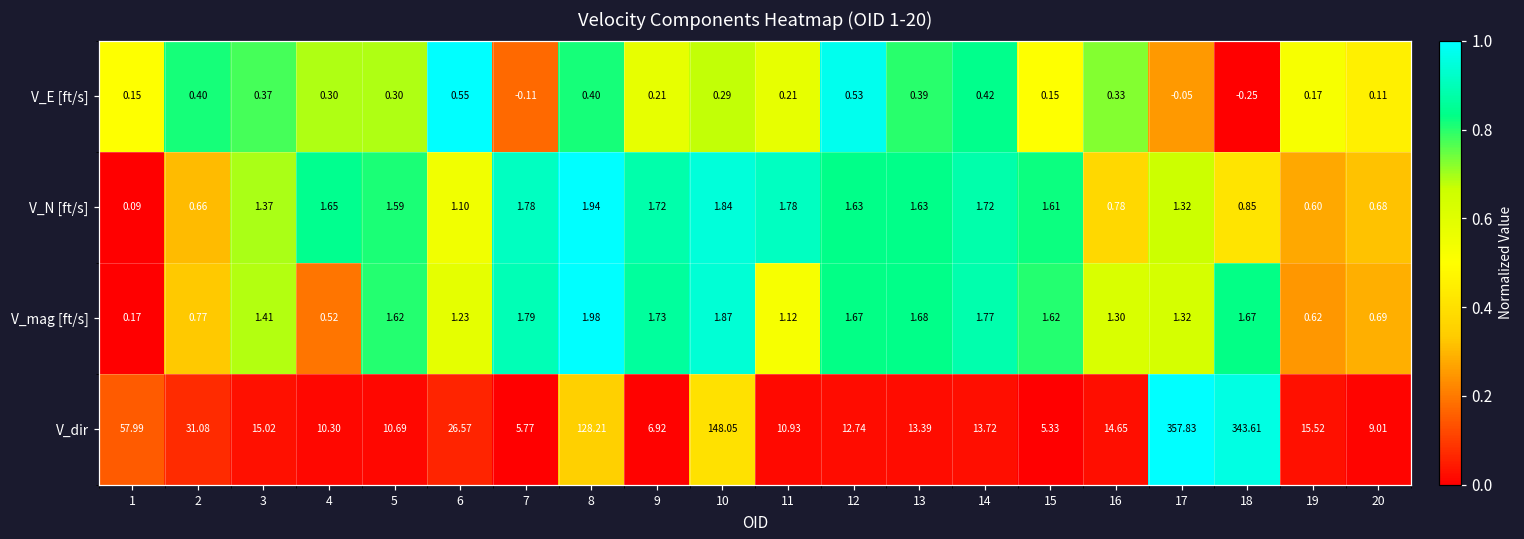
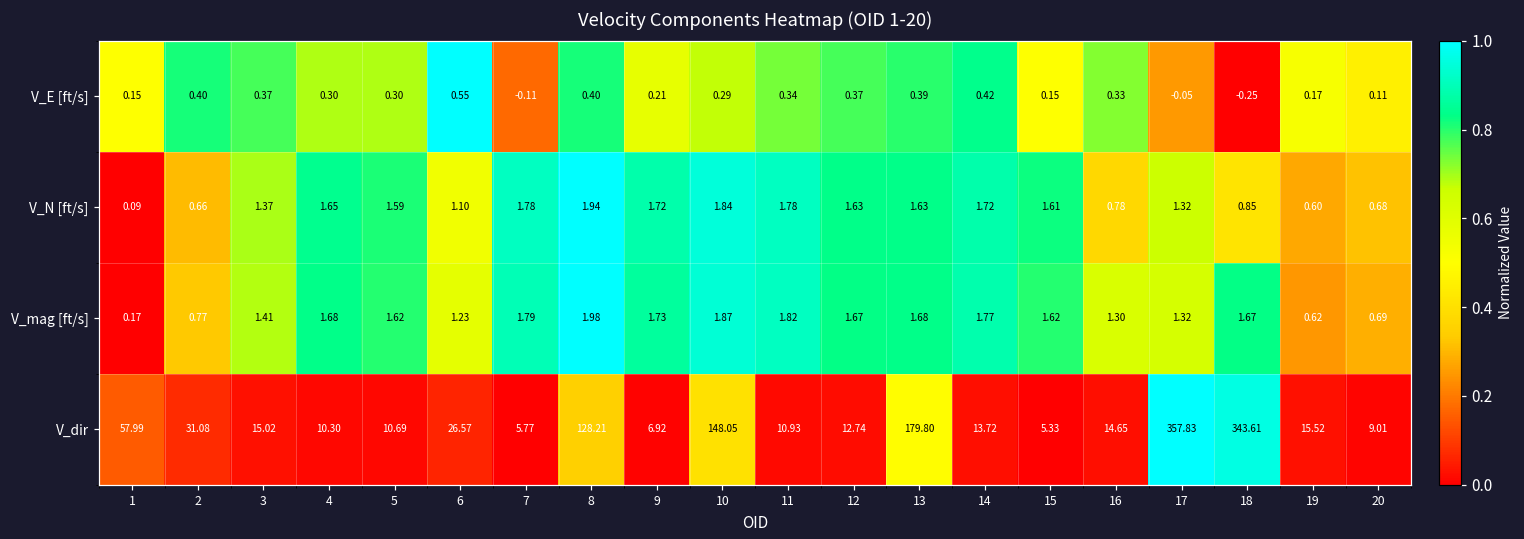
V_E [ft/s], 11: 0.21 -> 0.34
V_E [ft/s], 12: 0.53 -> 0.37
V_mag [ft/s], 4: 0.52 -> 1.68
V_mag [ft/s], 11: 1.12 -> 1.82
V_dir, 13: 13.39 -> 179.80
